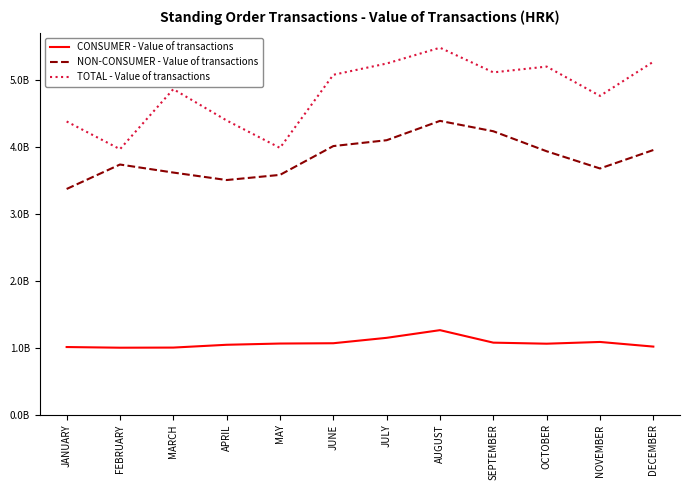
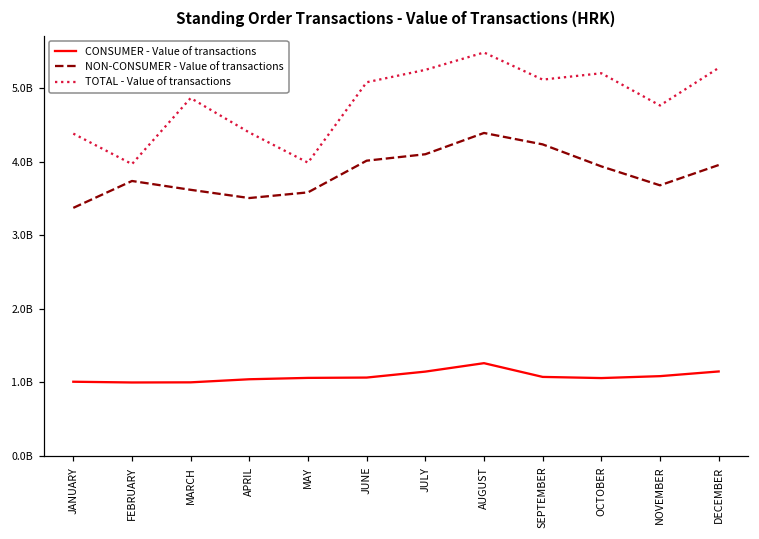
CONSUMER - Value of transactions, DECEMBER: 1000000000 -> 1100000000
